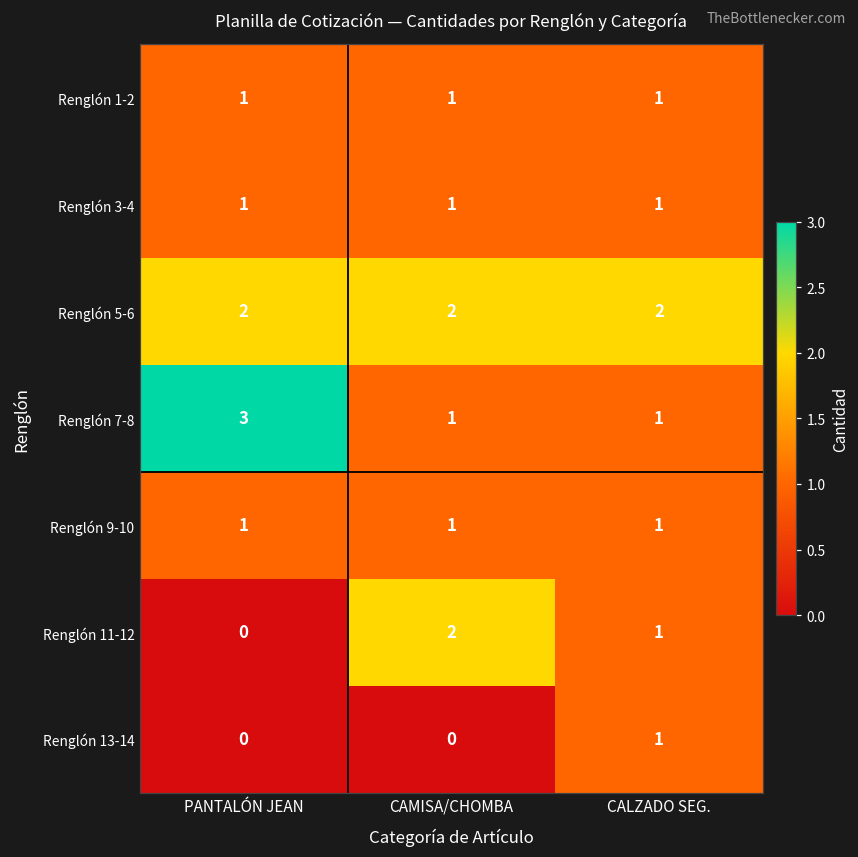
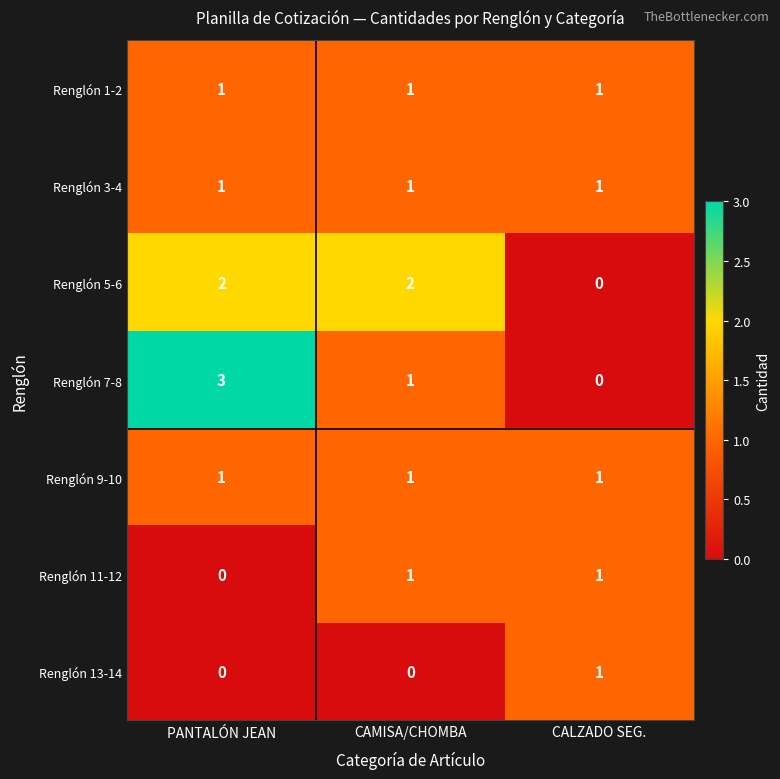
Renglón 5-6, CALZADO SEG.: 2 -> 0
Renglón 7-8, CALZADO SEG.: 1 -> 0
Renglón 11-12, CAMISA/CHOMBA: 2 -> 1
